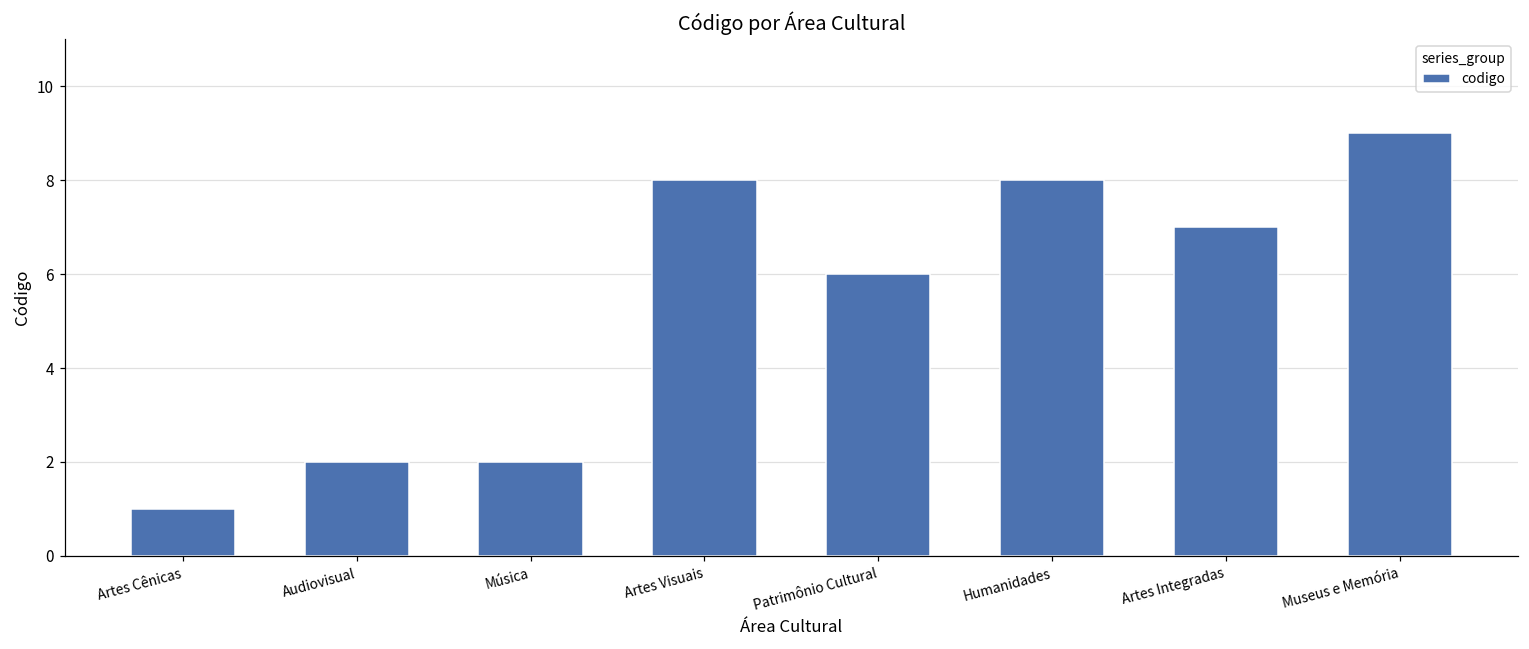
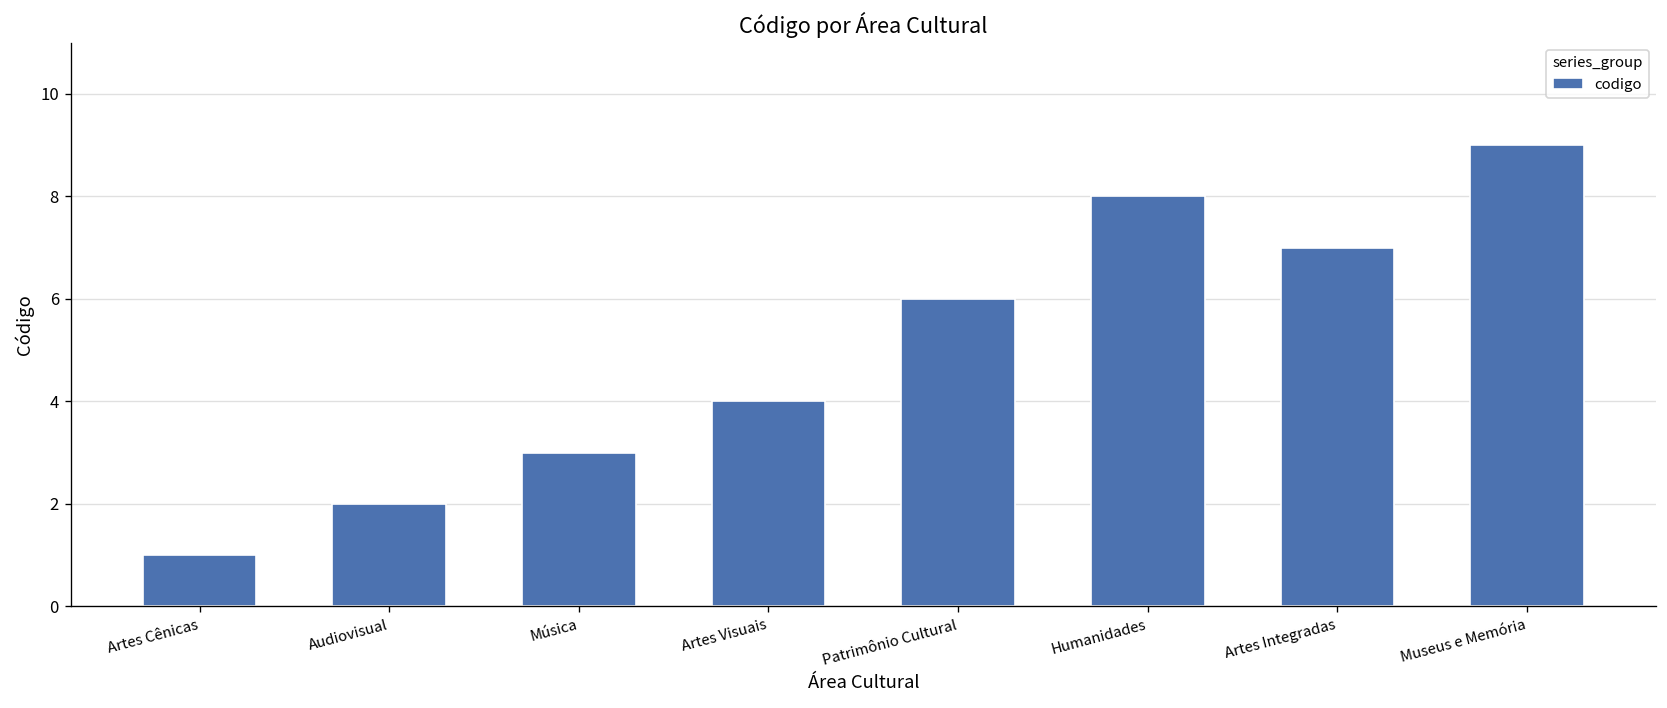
Música: 2 -> 3
Artes Visuais: 8 -> 4
